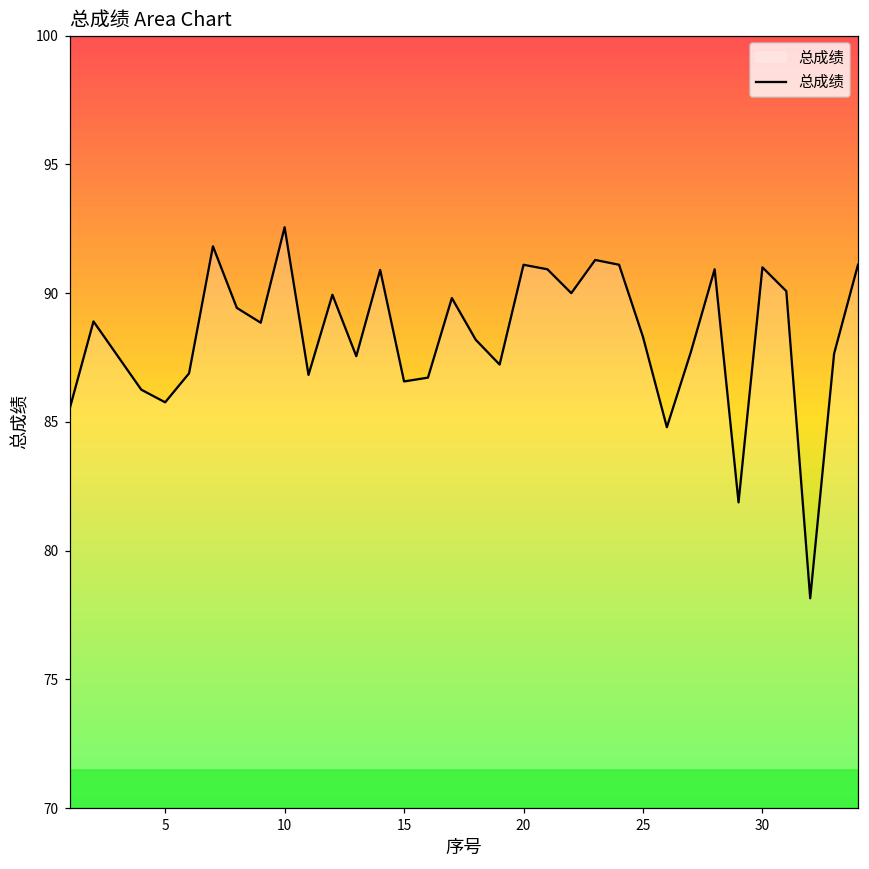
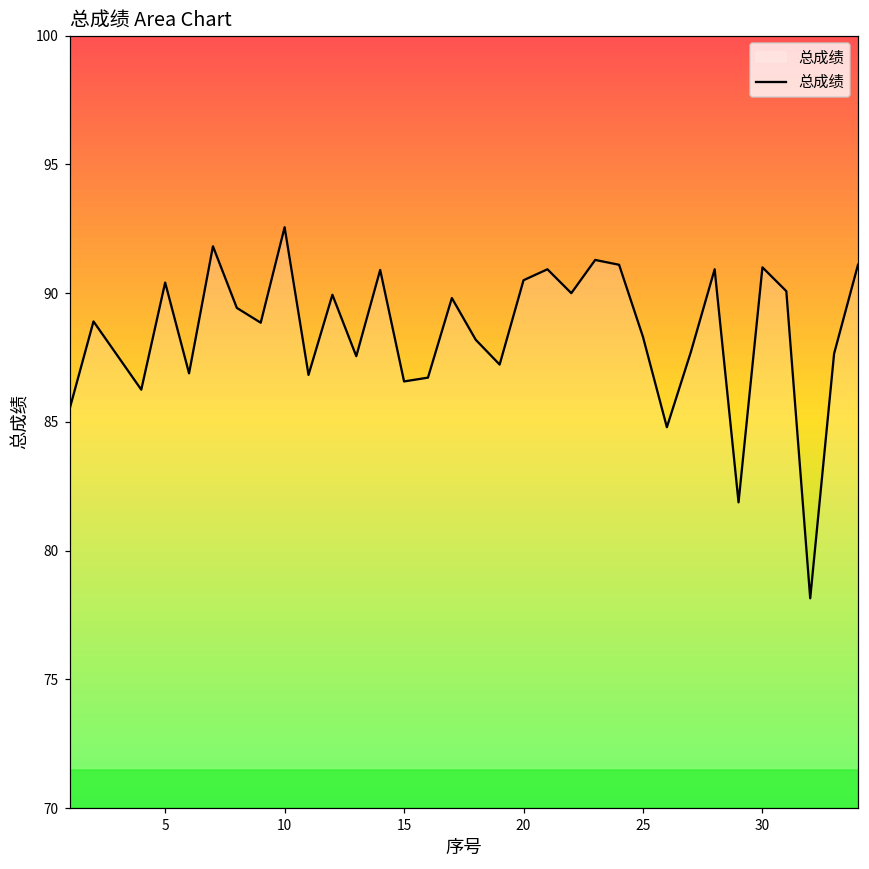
5: 85.8 -> 90.4
20: 91.1 -> 90.5
